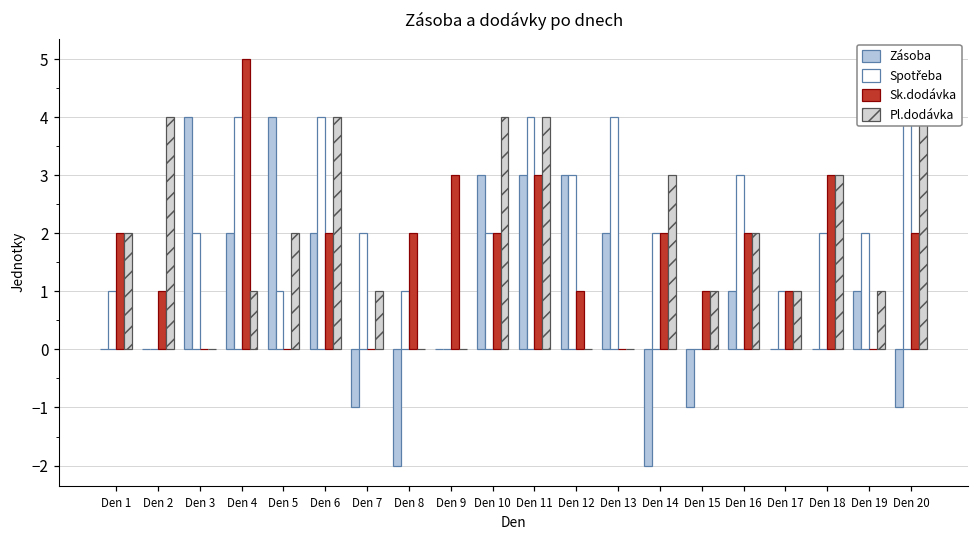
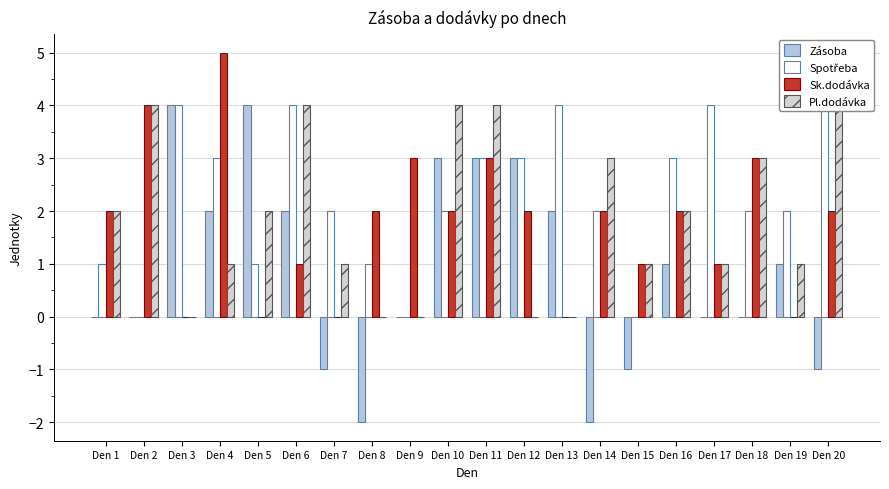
Sk.dodávka, Den 2: 1 -> 4
Spotřeba, Den 3: 2 -> 4
Spotřeba, Den 4: 4 -> 3
Sk.dodávka, Den 6: 2 -> 1
Spotřeba, Den 11: 4 -> 3
Sk.dodávka, Den 12: 1 -> 2
Spotřeba, Den 17: 1 -> 4
